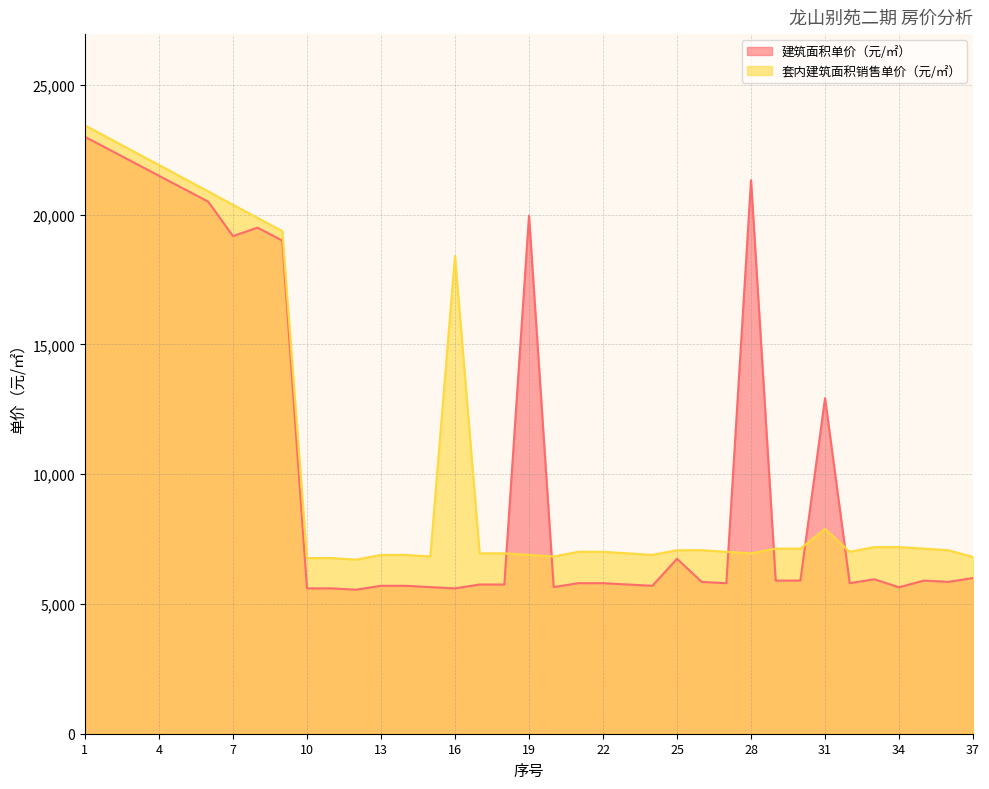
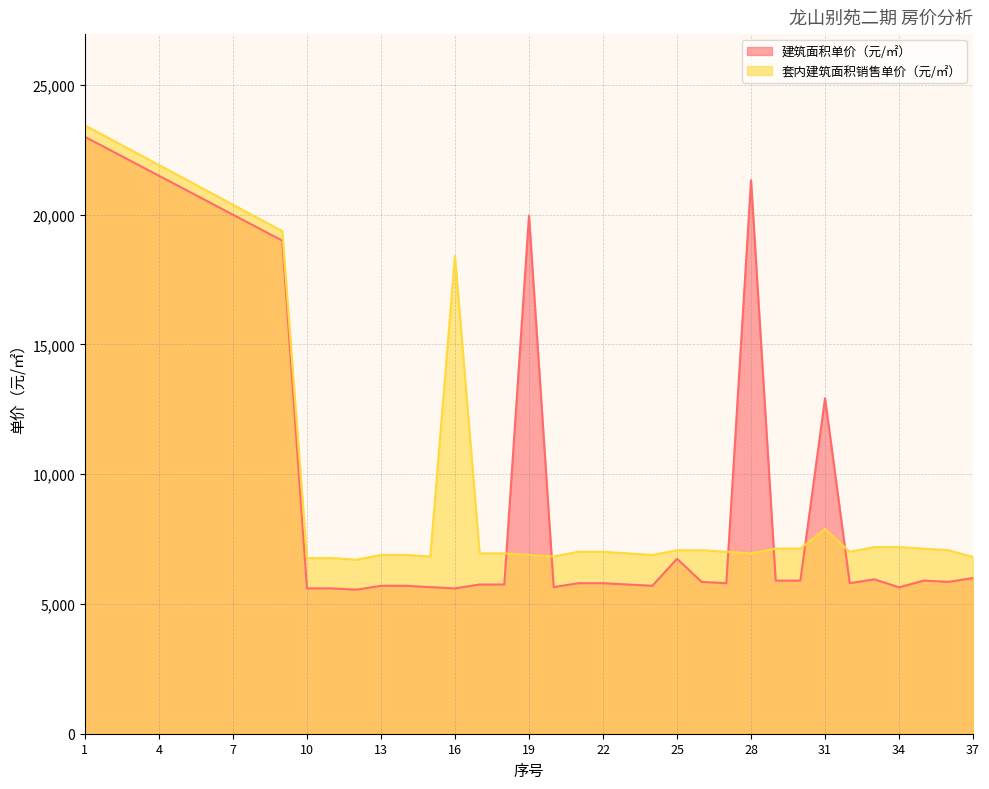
建筑面积单价（元/㎡）, 7: 19,200 -> 20,000
